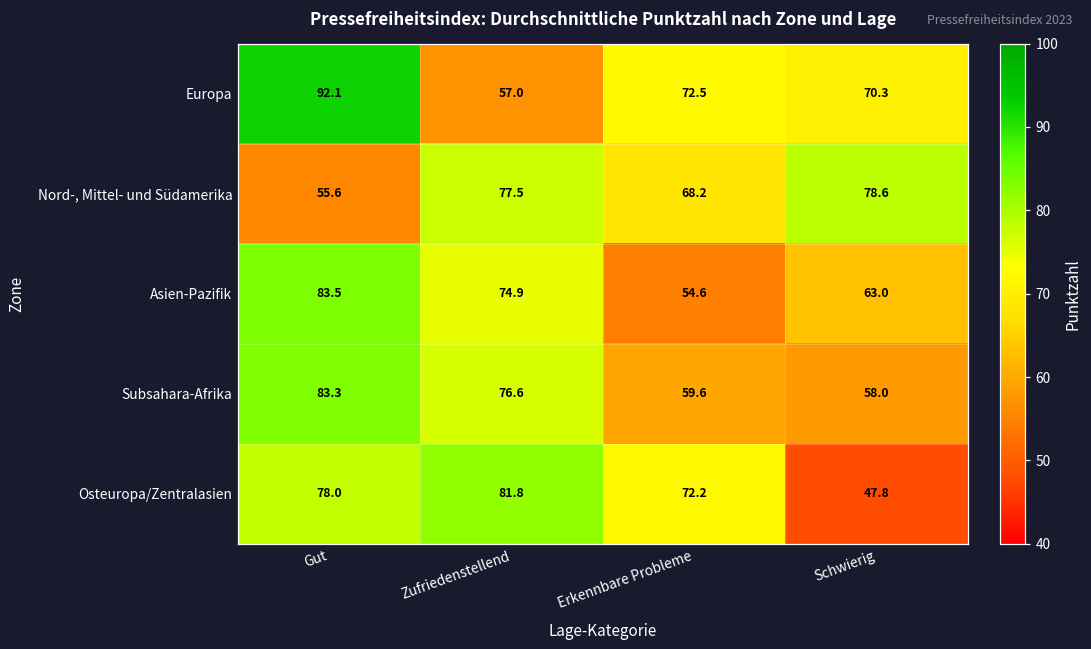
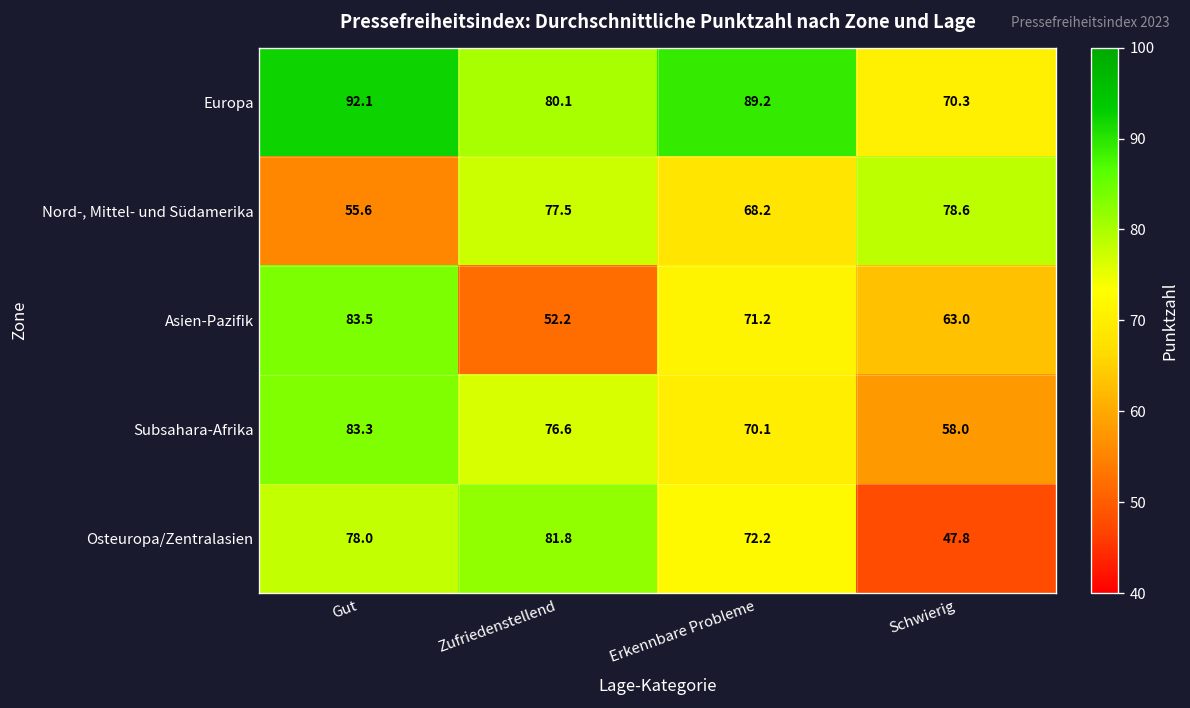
Europa, Zufriedenstellend: 57.0 -> 80.1
Europa, Erkennbare Probleme: 72.5 -> 89.2
Asien-Pazifik, Zufriedenstellend: 74.9 -> 52.2
Asien-Pazifik, Erkennbare Probleme: 54.6 -> 71.2
Subsahara-Afrika, Erkennbare Probleme: 59.6 -> 70.1
